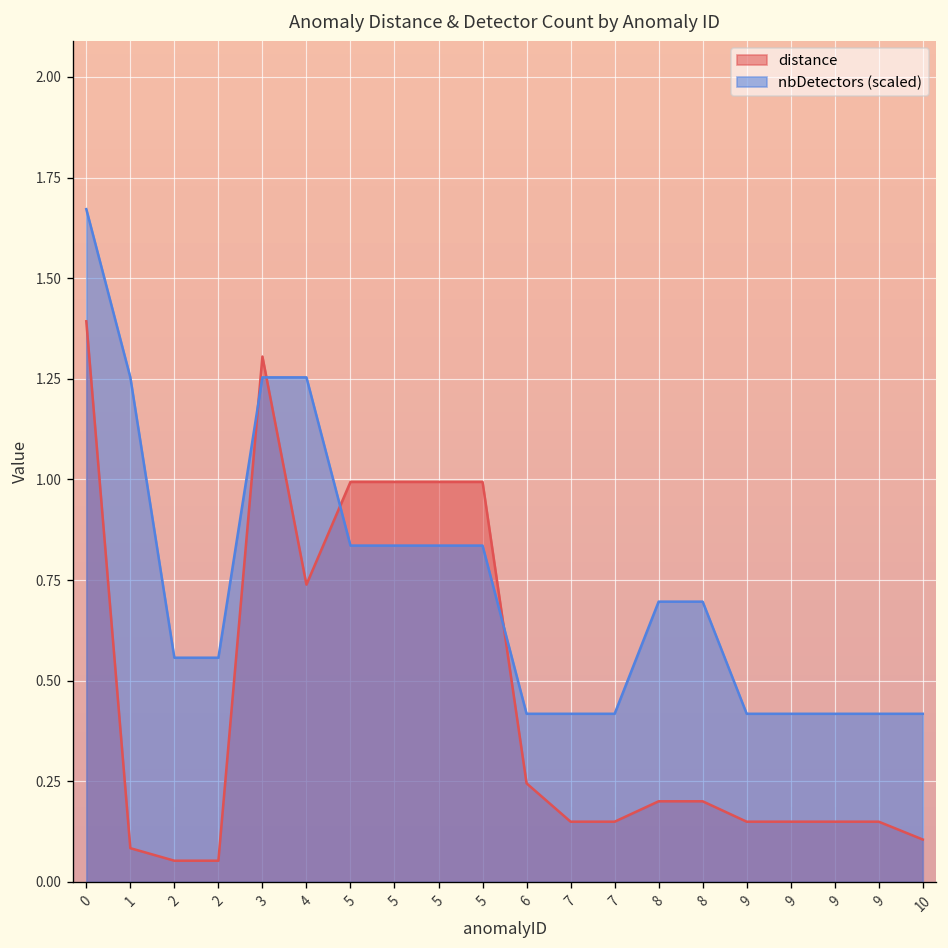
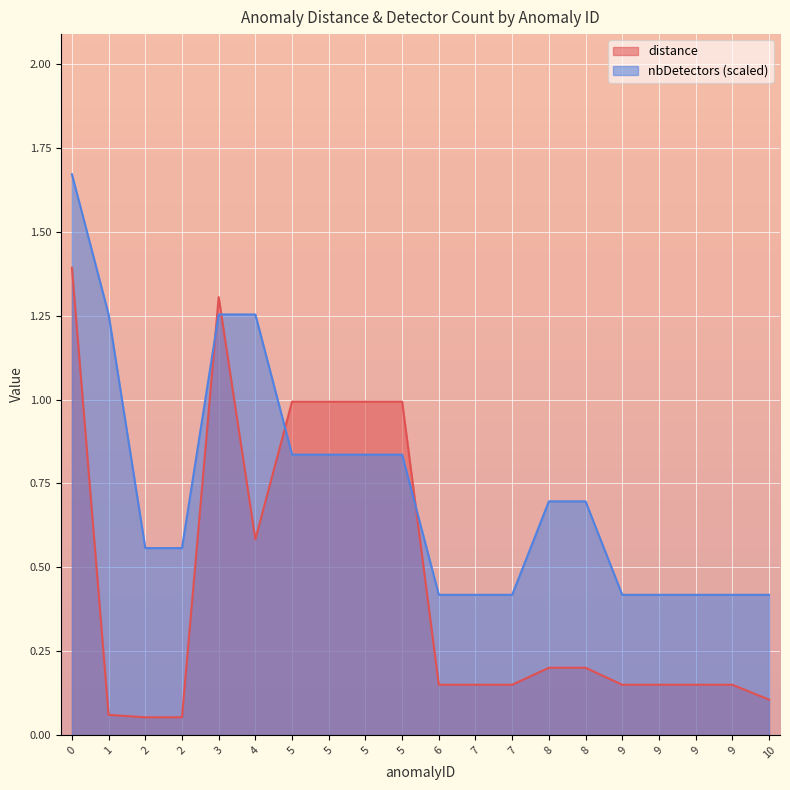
distance, 1: 0.08 -> 0.06
distance, 4: 0.74 -> 0.58
distance, 6: 0.25 -> 0.15
